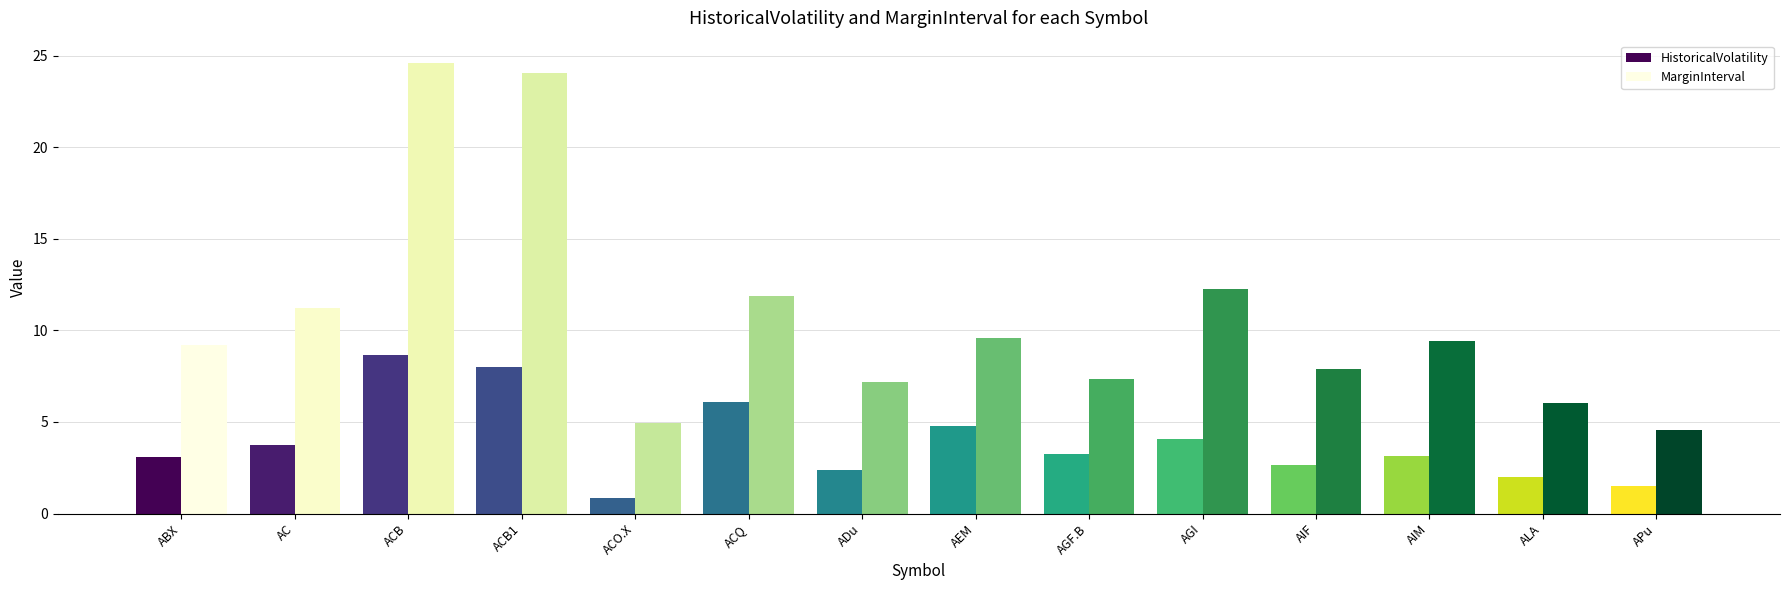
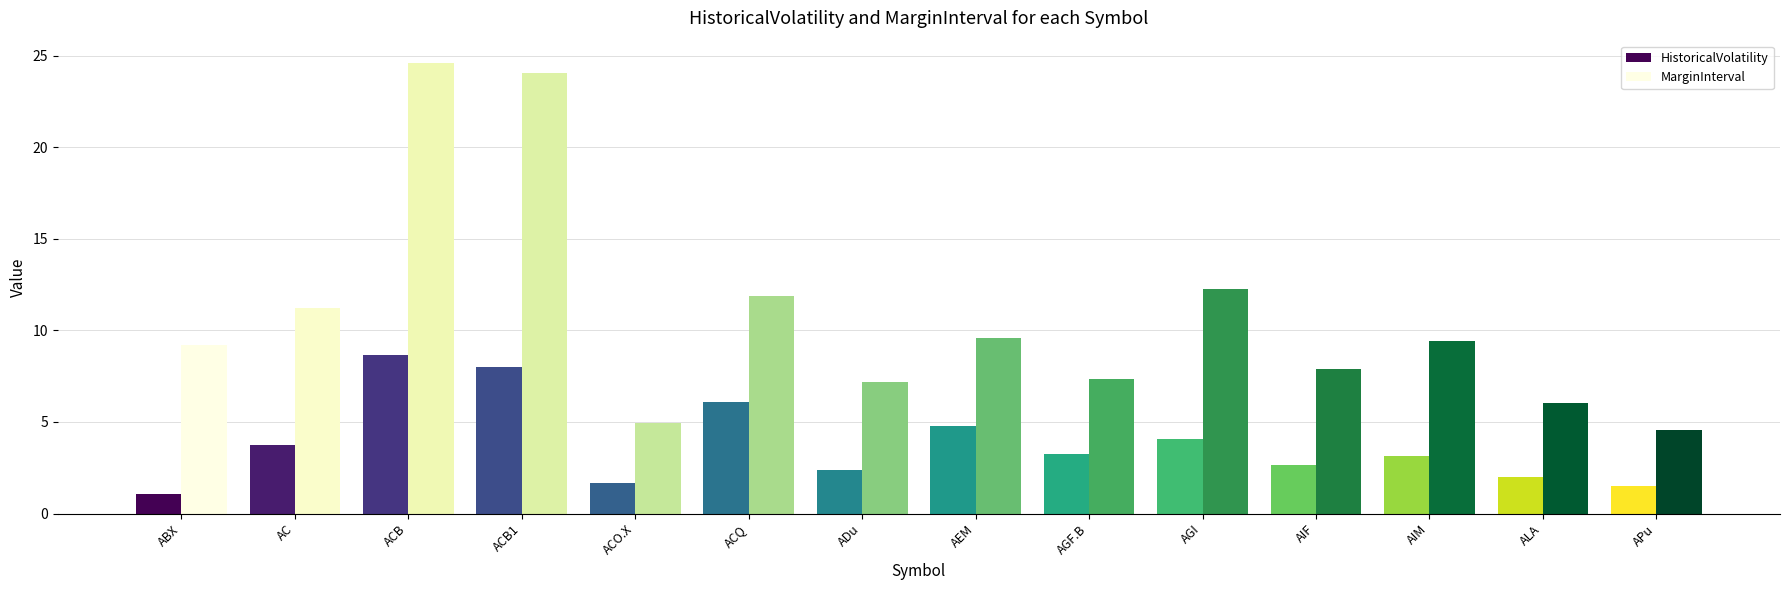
HistoricalVolatility, ABX: 3.1 -> 1.1
HistoricalVolatility, ACO.X: 0.8 -> 1.6
